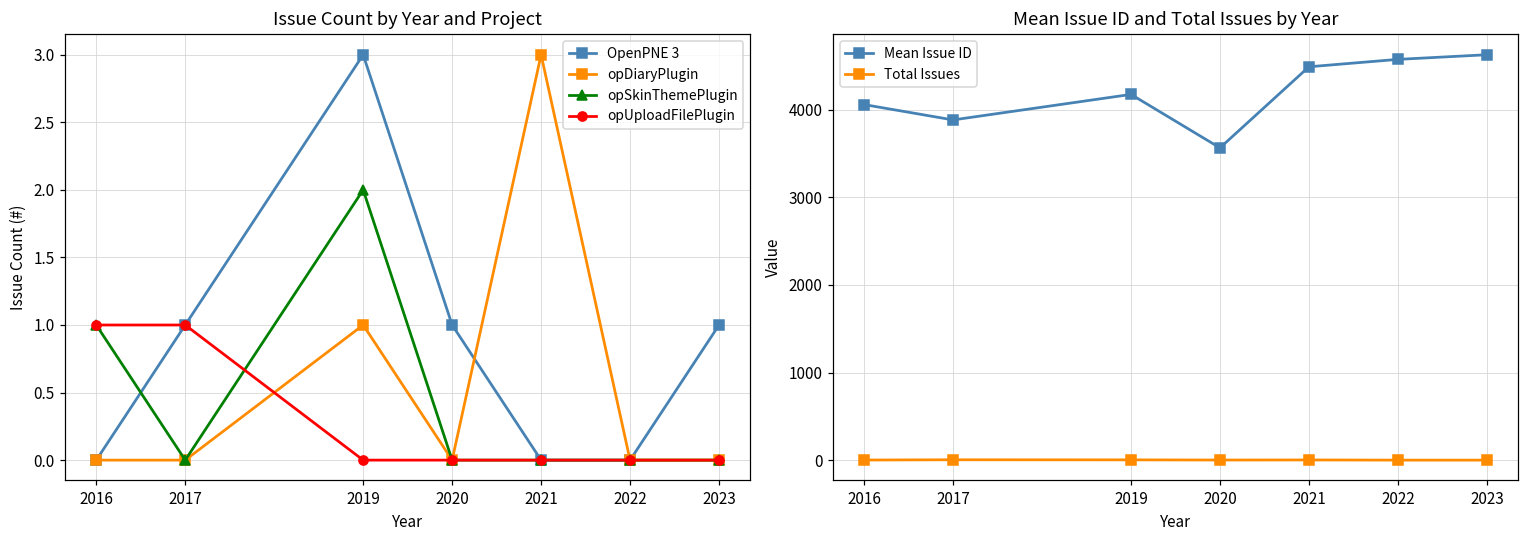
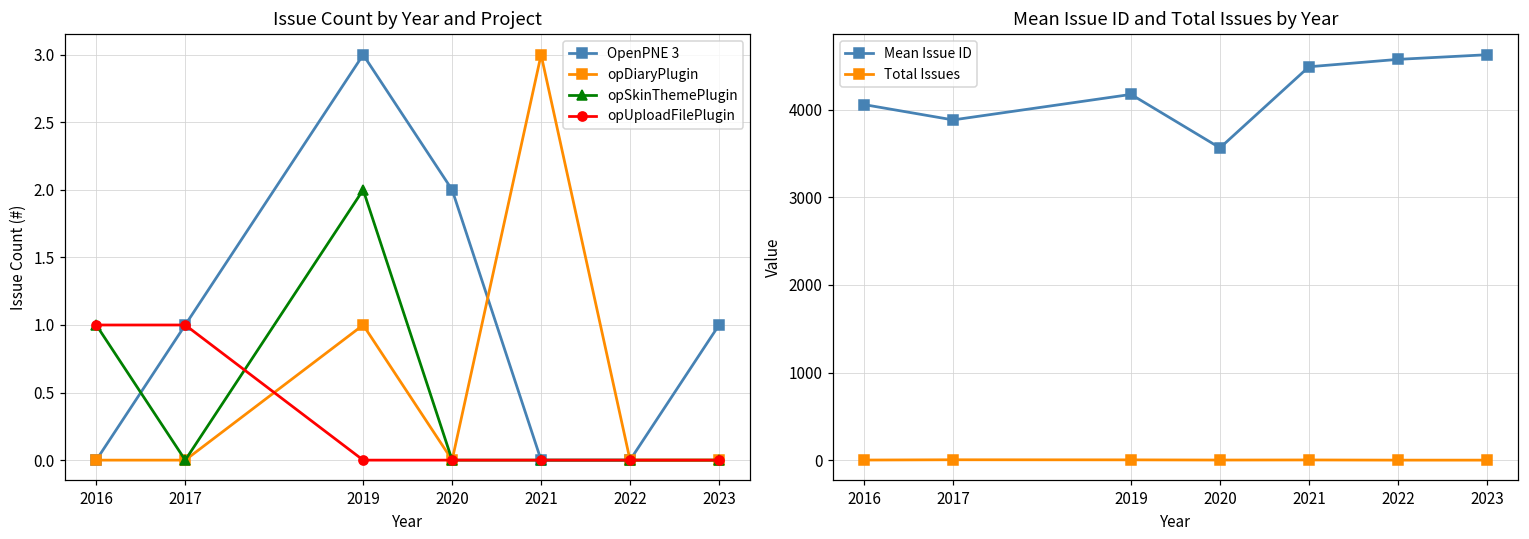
Issue Count by Year and Project, OpenPNE 3, 2020: 1 -> 2
